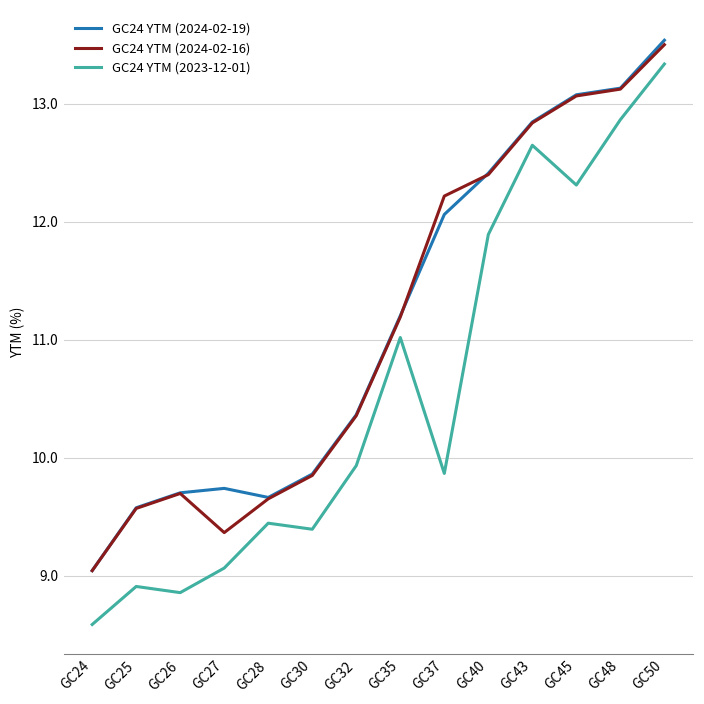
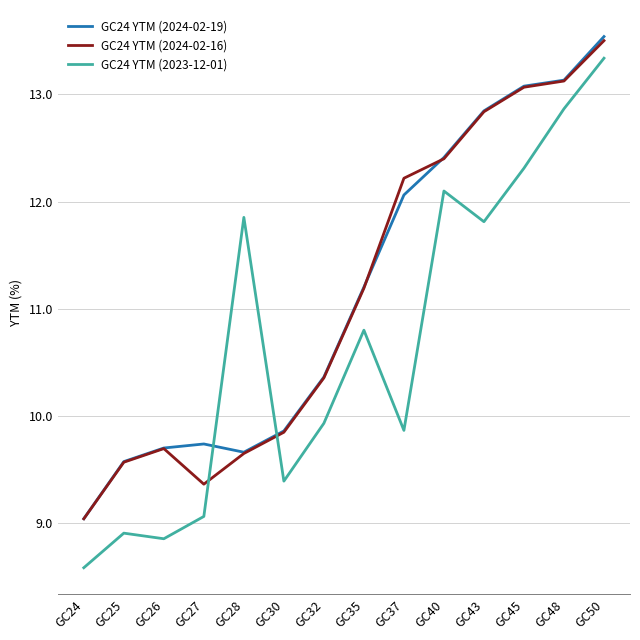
GC24 YTM (2023-12-01), GC28: 9.44 -> 11.85
GC24 YTM (2023-12-01), GC35: 11.02 -> 10.80
GC24 YTM (2023-12-01), GC40: 11.89 -> 12.10
GC24 YTM (2023-12-01), GC43: 12.65 -> 11.81
